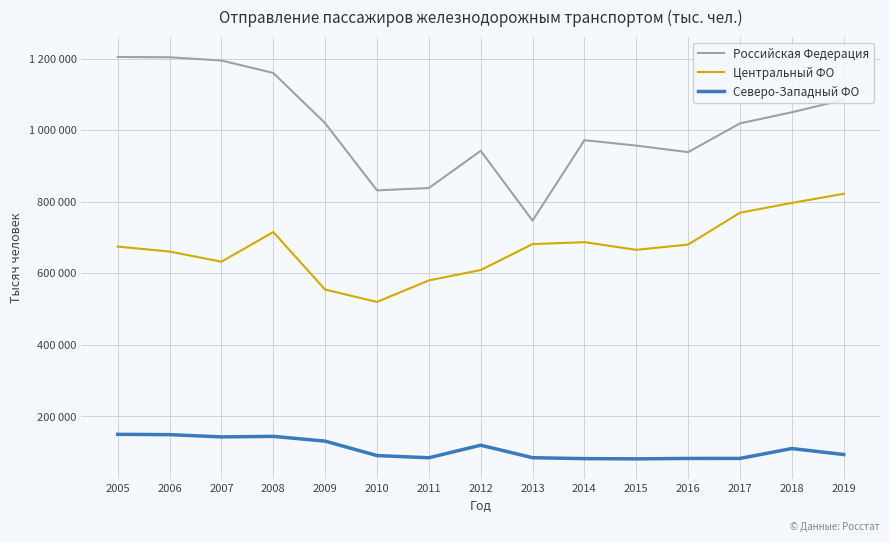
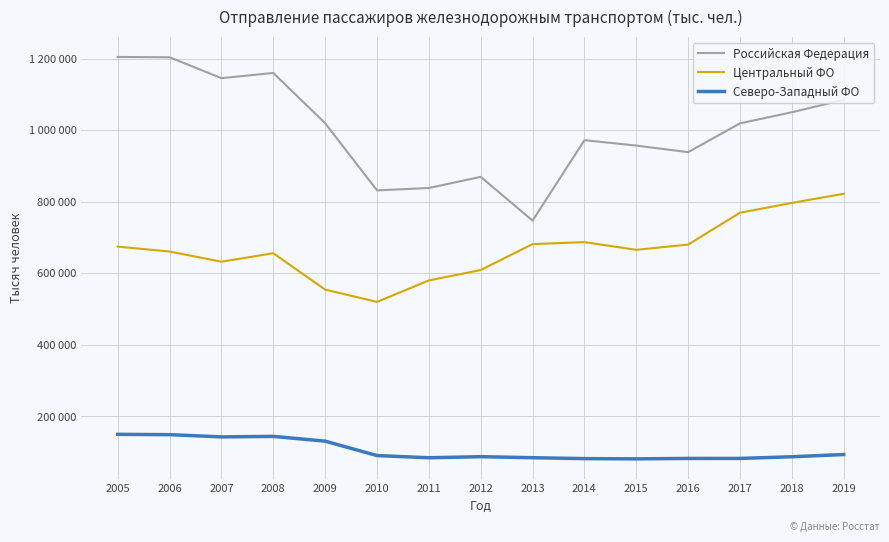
Российская Федерация, 2007: 1190000 -> 1150000
Центральный ФО, 2008: 720000 -> 660000
Российская Федерация, 2012: 940000 -> 870000
Северо-Западный ФО, 2012: 120000 -> 90000
Северо-Западный ФО, 2018: 110000 -> 90000
